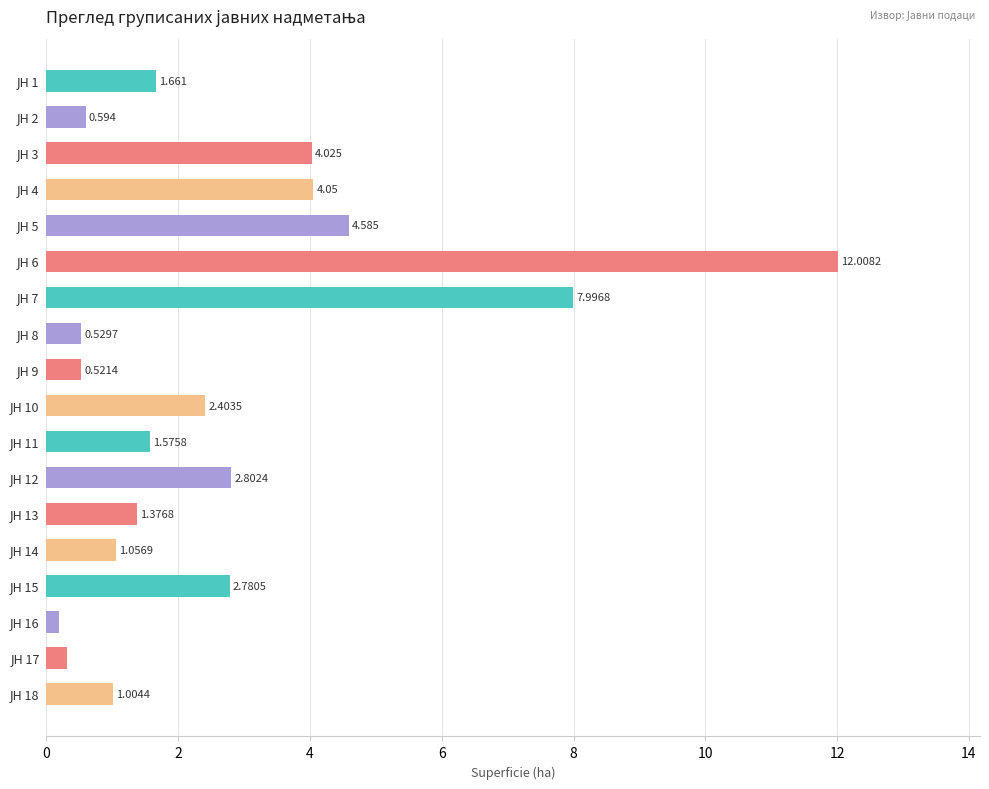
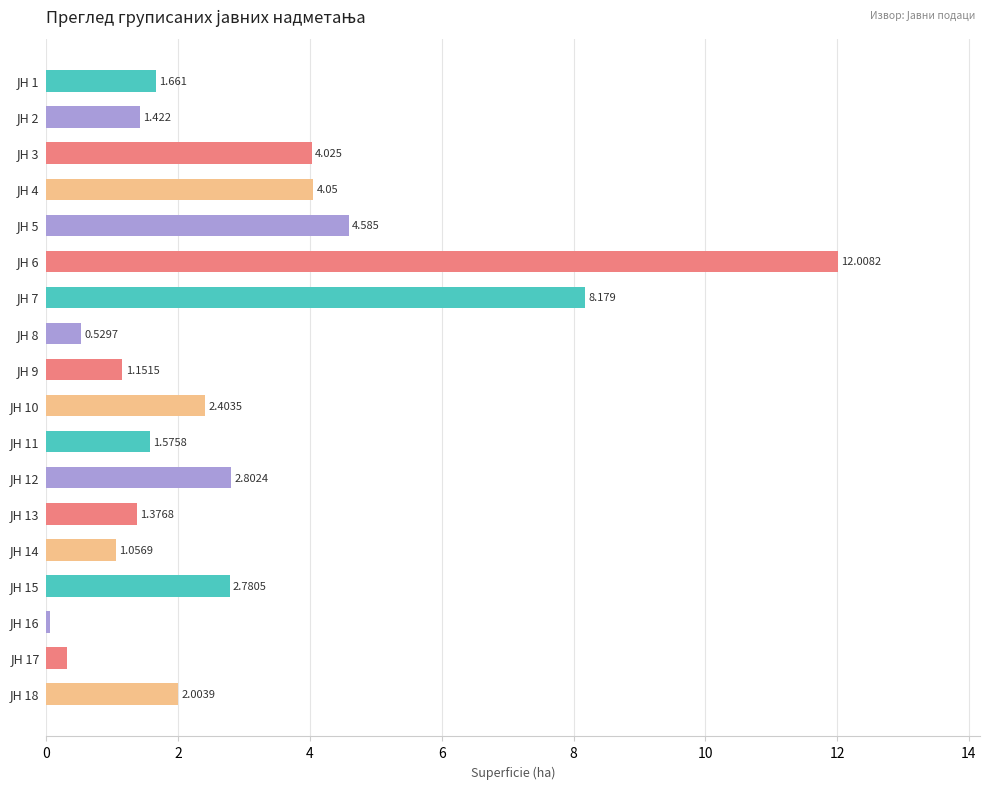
ЈН 2: 0.594 -> 1.422
ЈН 7: 7.9968 -> 8.179
ЈН 9: 0.5214 -> 1.1515
ЈН 16: 0.2 -> 0.1
ЈН 18: 1.0044 -> 2.0039
